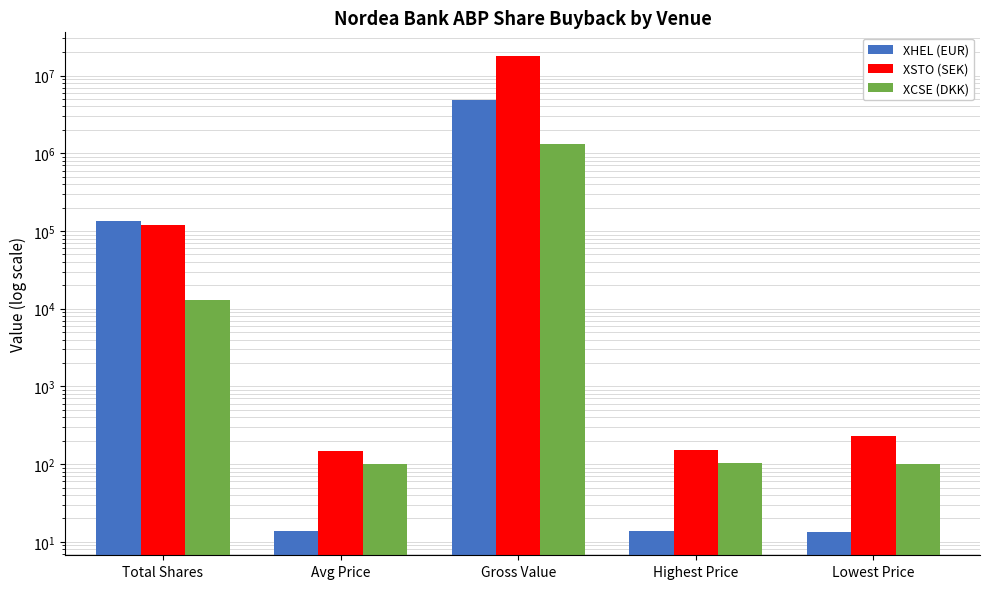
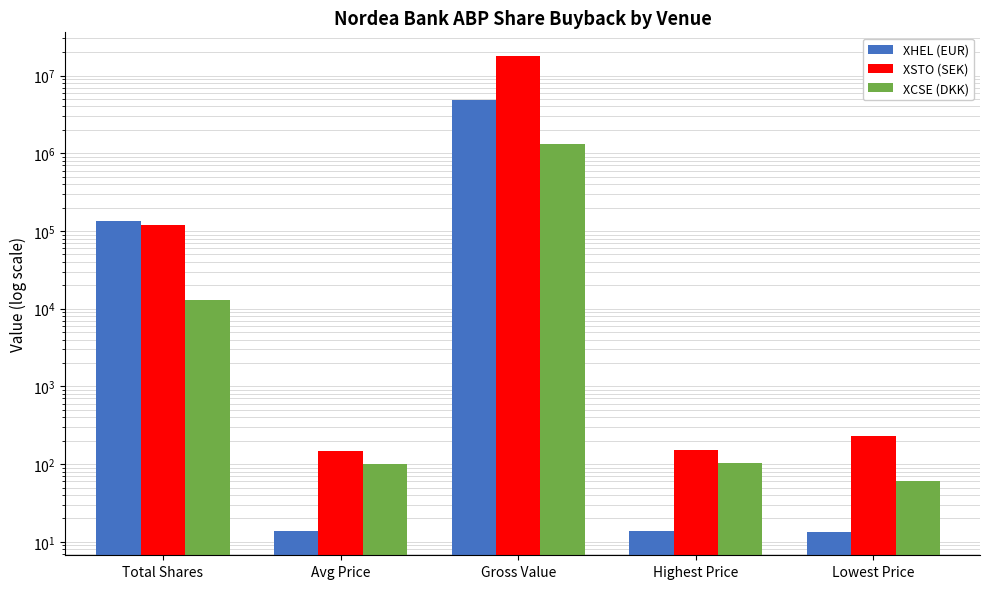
XCSE (DKK), Lowest Price: 100 -> 60
